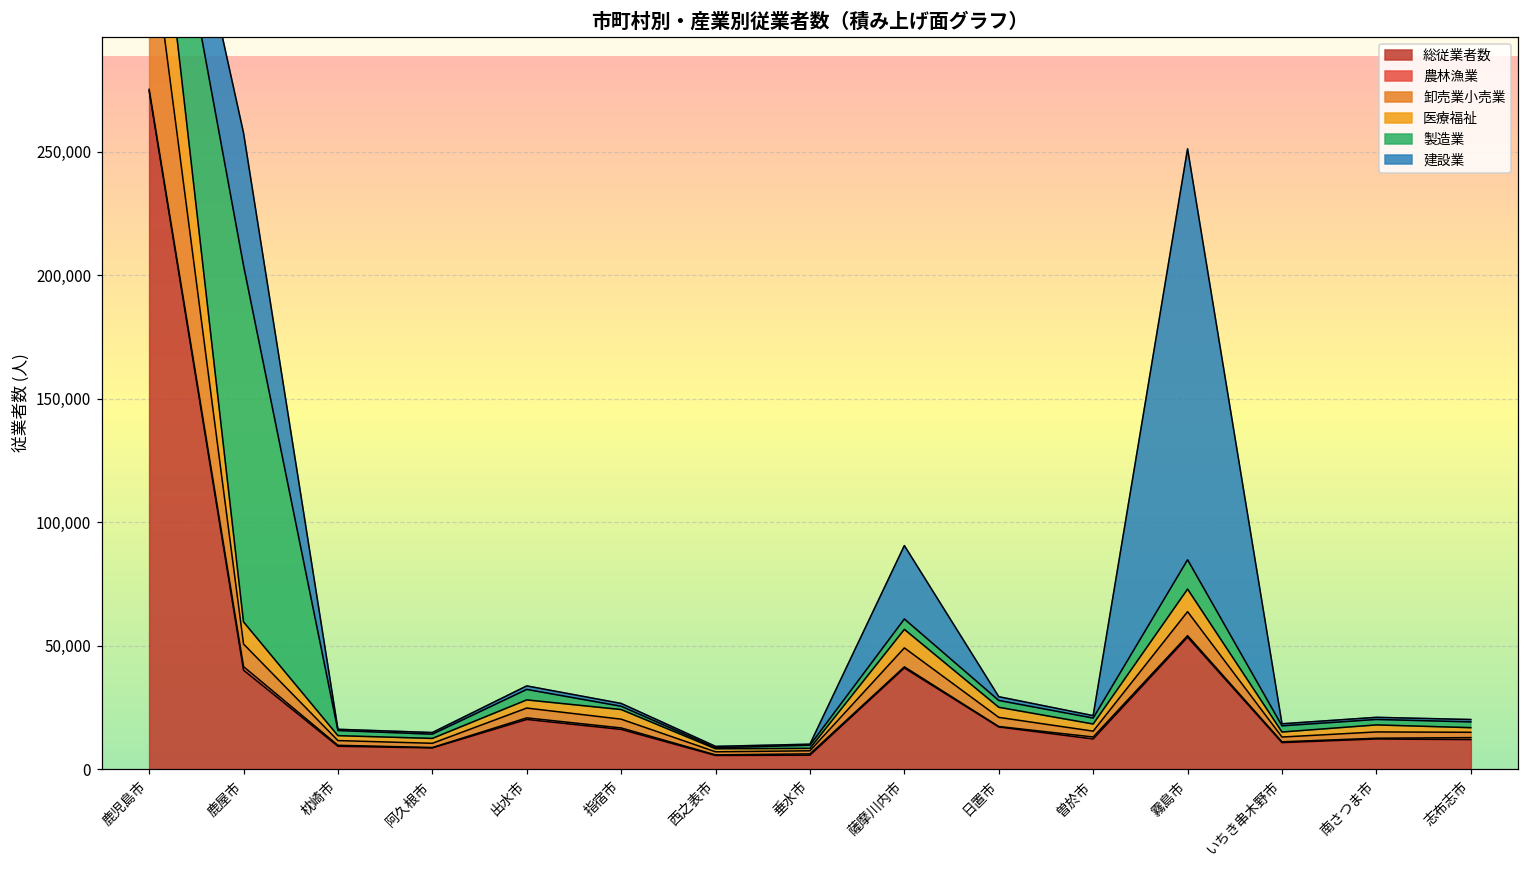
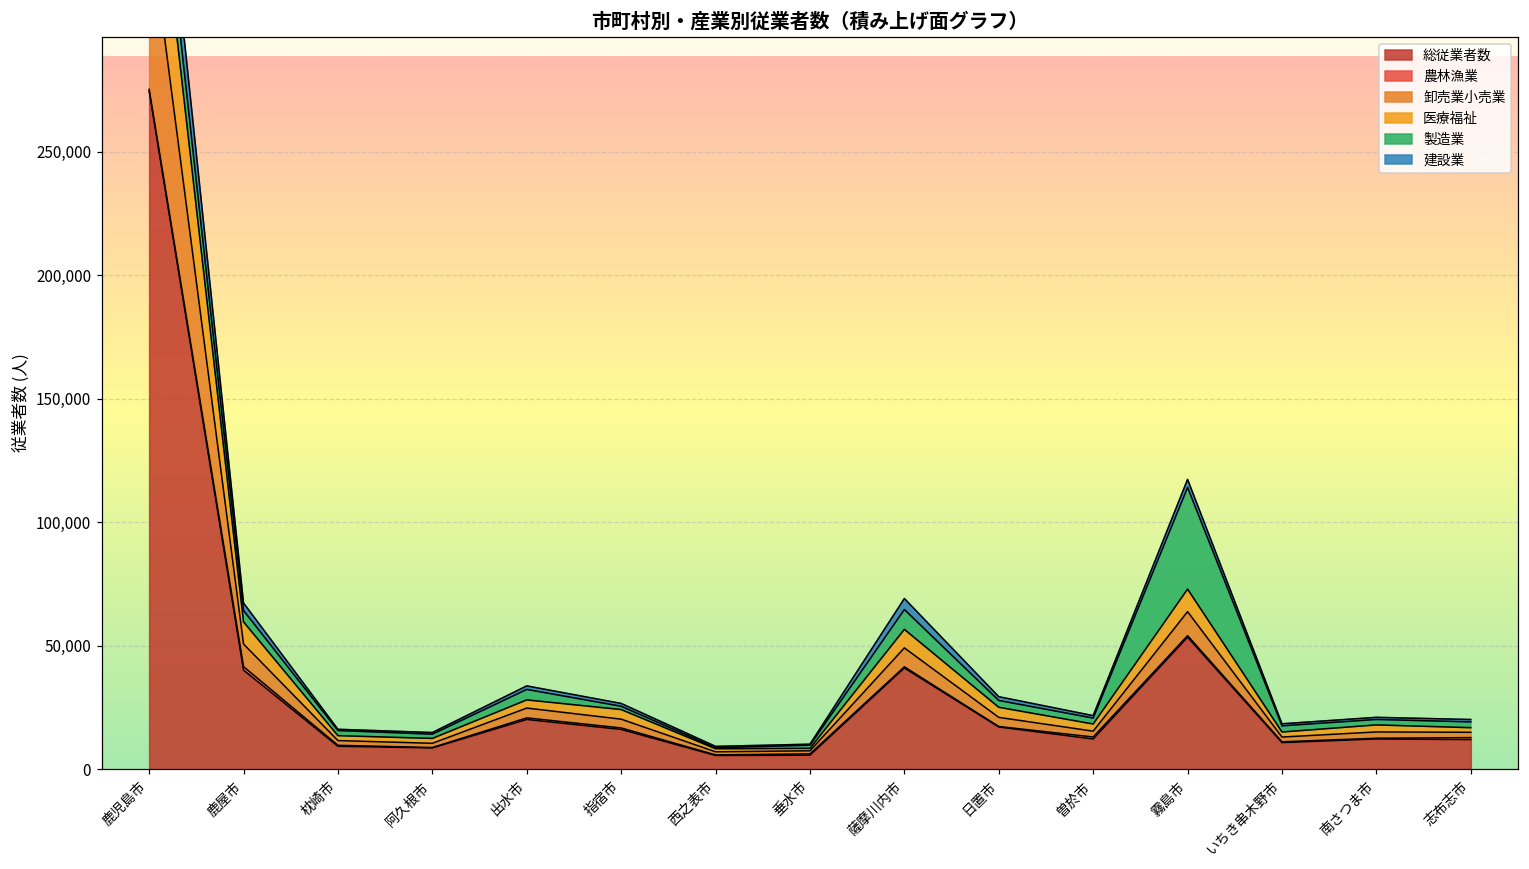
製造業, 鹿屋市: 144,000 -> 5,000
建設業, 鹿屋市: 54,000 -> 3,000
製造業, 薩摩川内市: 4,000 -> 8,000
建設業, 薩摩川内市: 30,000 -> 4,000
製造業, 霧島市: 12,000 -> 41,000
建設業, 霧島市: 166,000 -> 3,000
